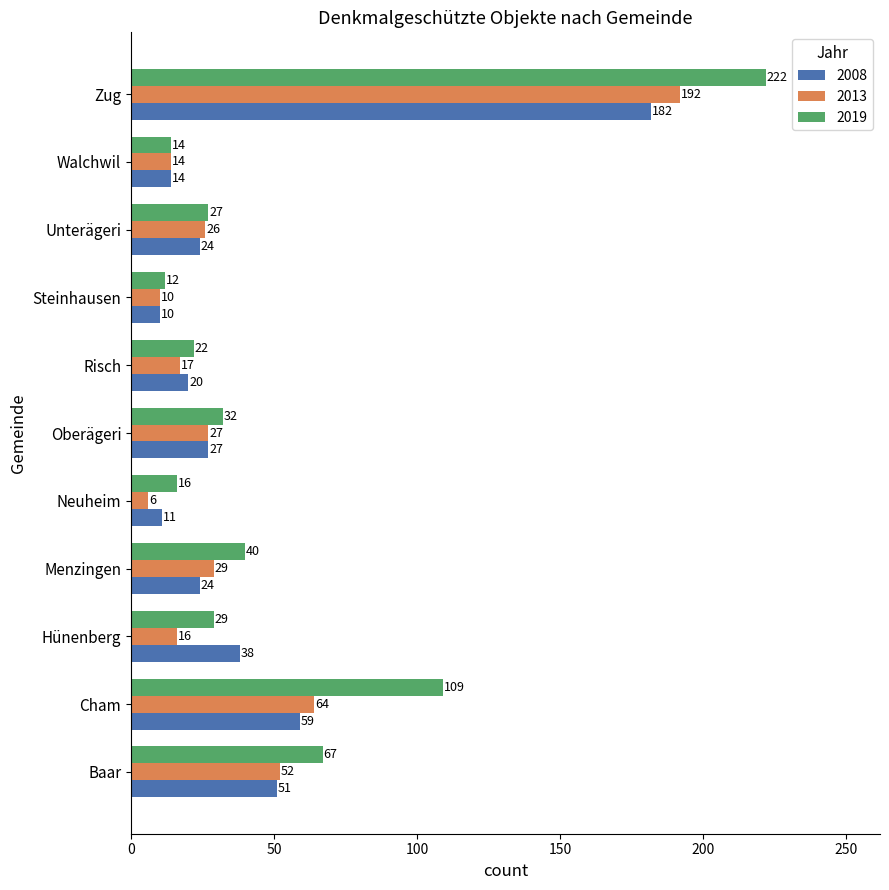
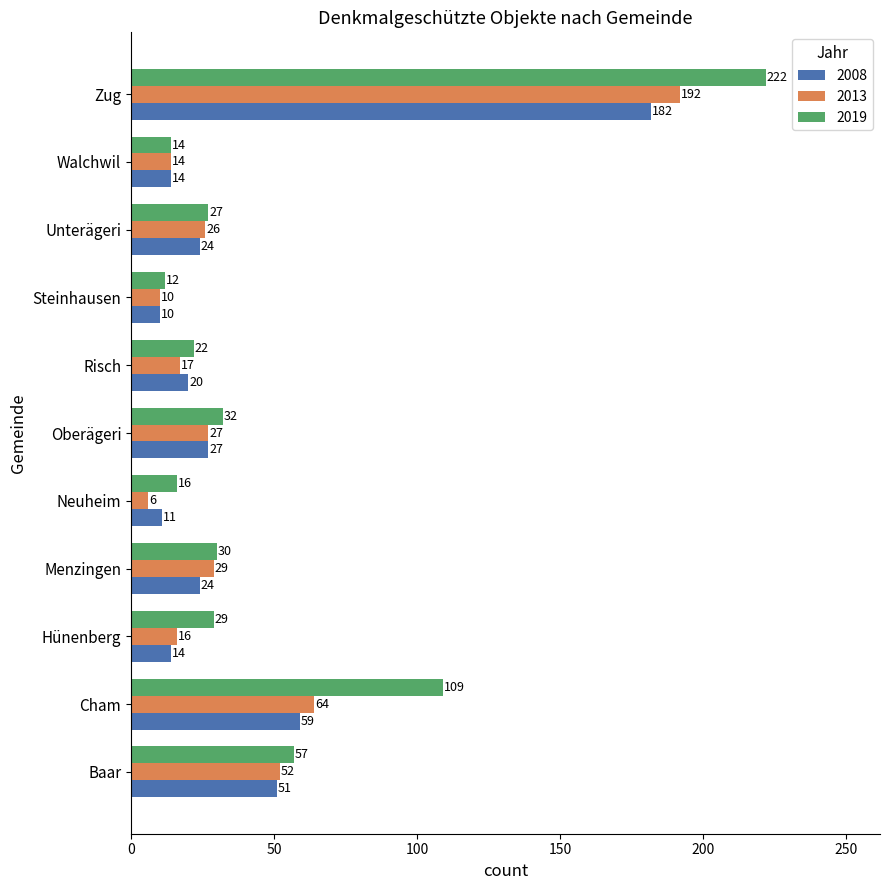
2019, Menzingen: 40 -> 30
2008, Hünenberg: 38 -> 14
2019, Baar: 67 -> 57
